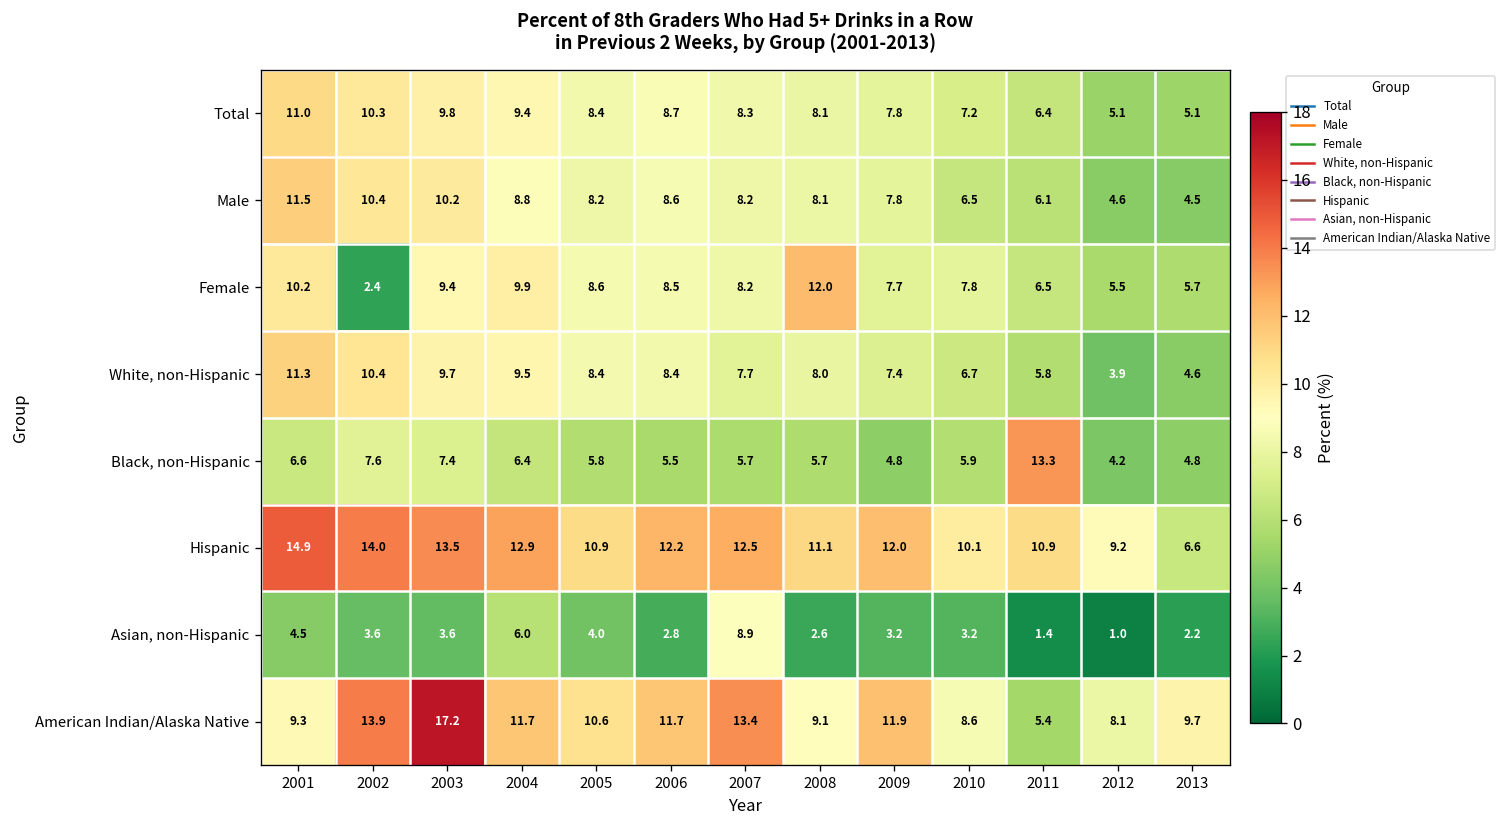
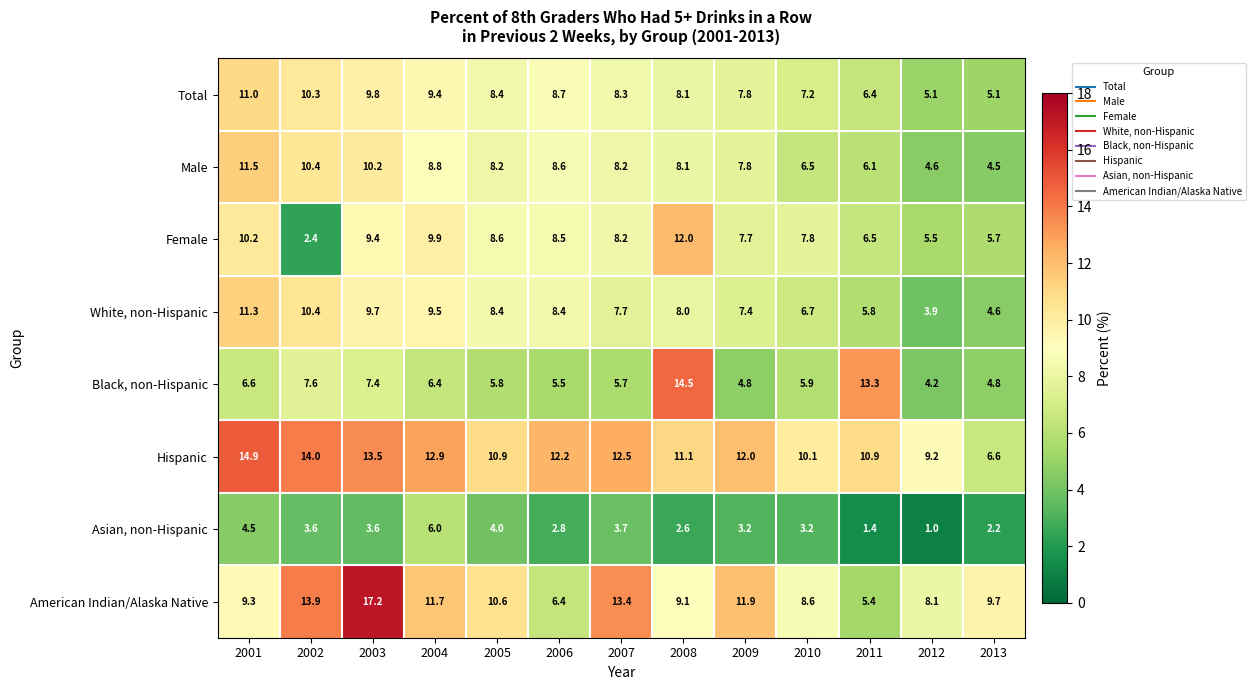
Black, non-Hispanic, 2008: 5.7 -> 14.5
Asian, non-Hispanic, 2007: 8.9 -> 3.7
American Indian/Alaska Native, 2006: 11.7 -> 6.4
